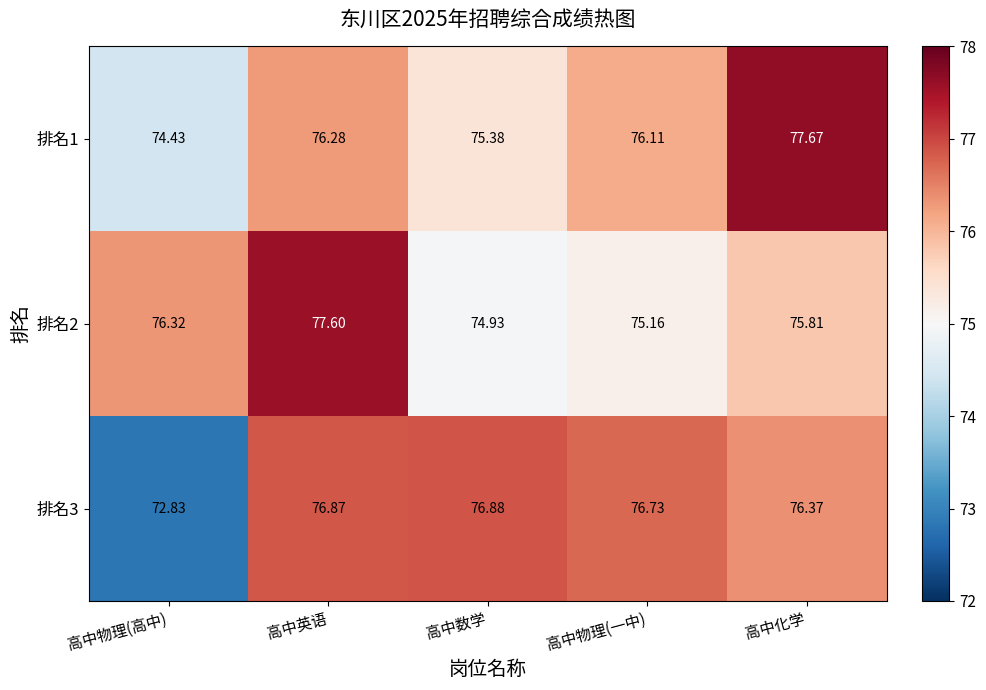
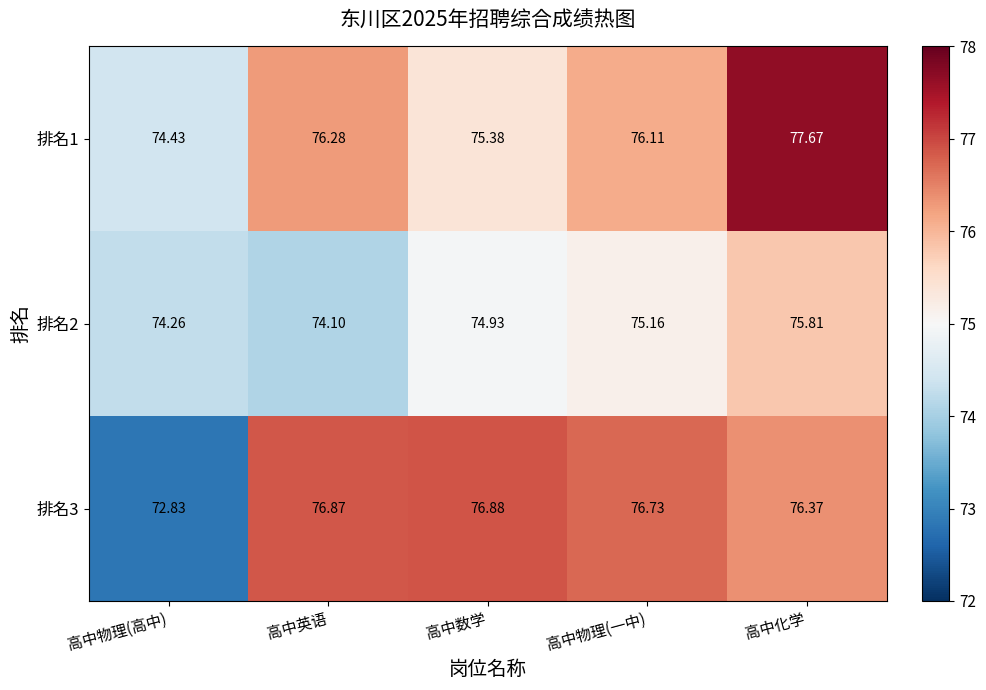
排名2, 高中物理(高中): 76.32 -> 74.26
排名2, 高中英语: 77.60 -> 74.10
